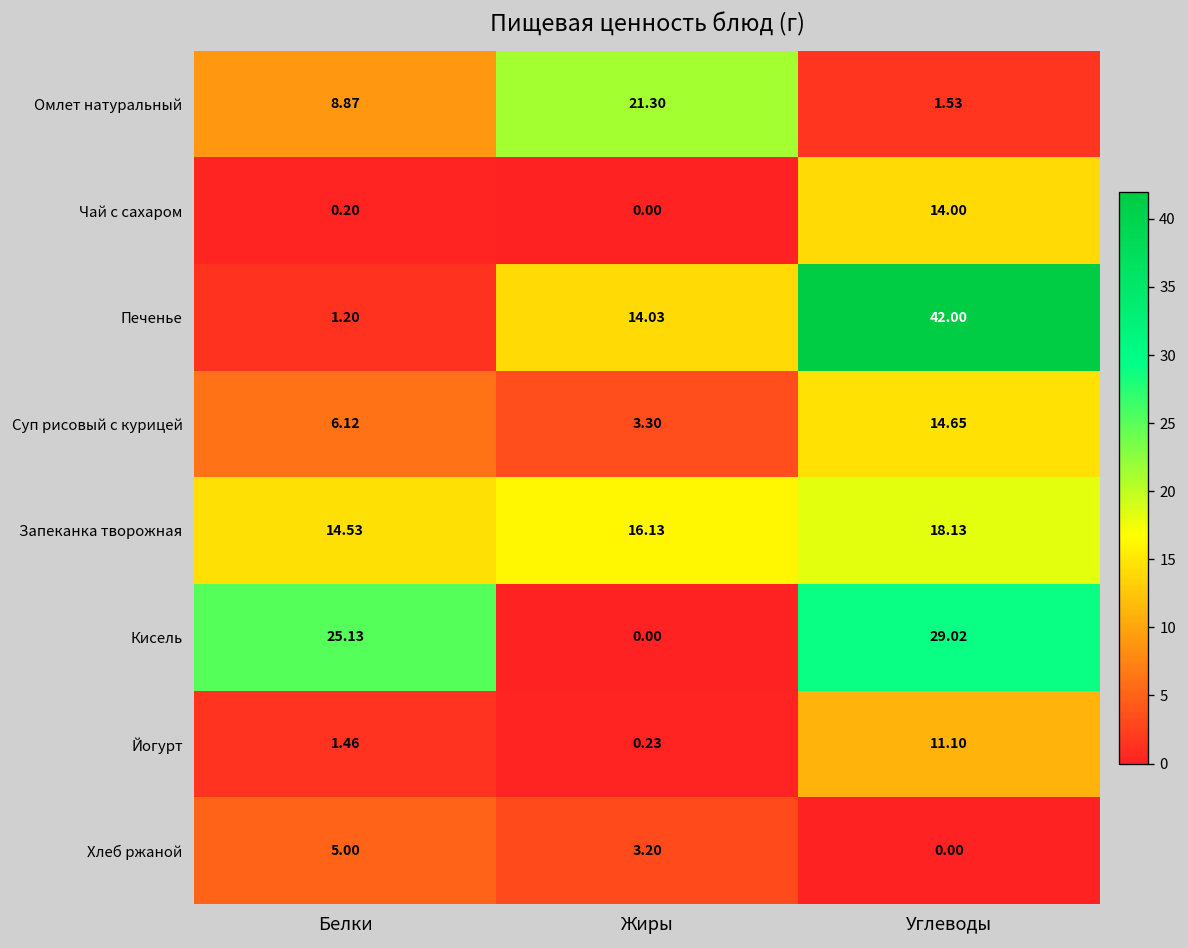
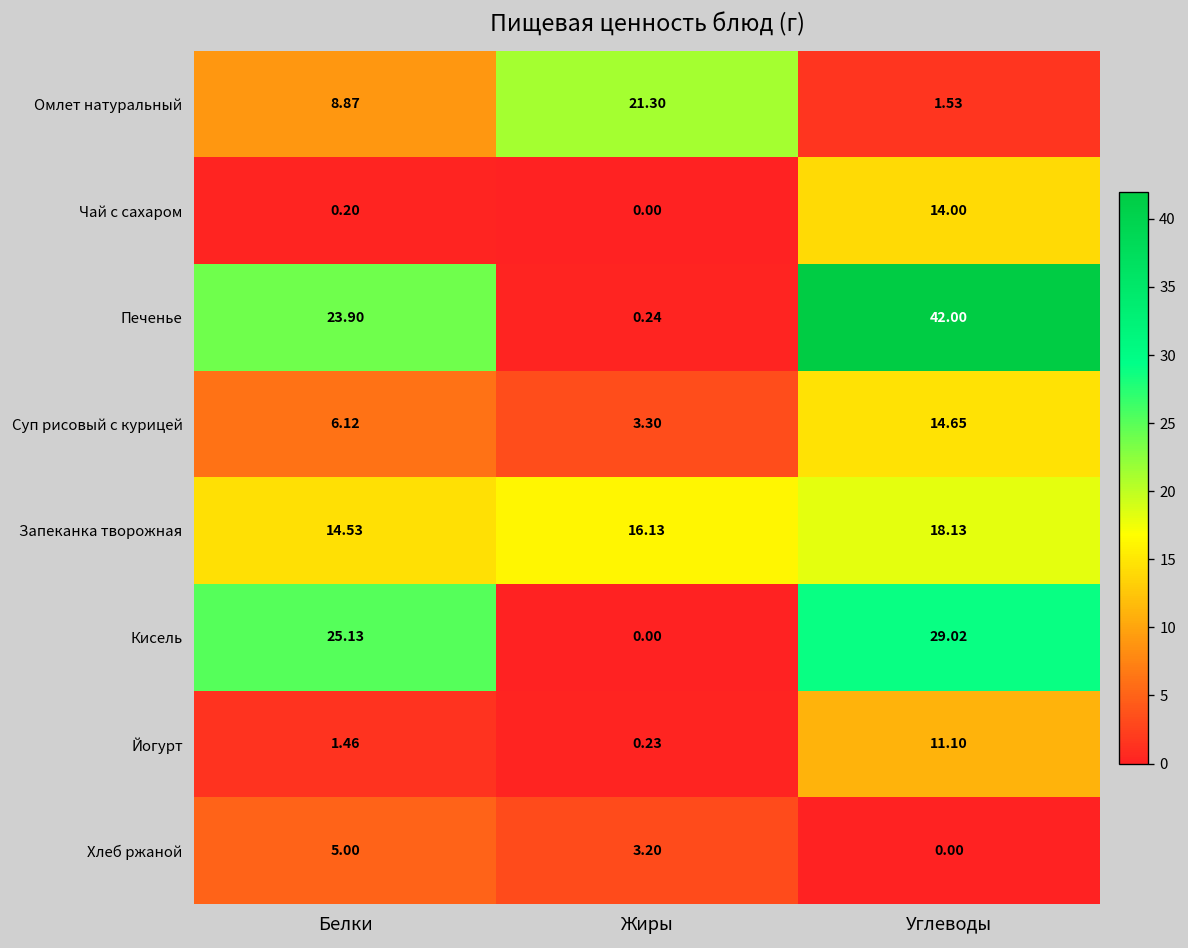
Печенье, Белки: 1.20 -> 23.90
Печенье, Жиры: 14.03 -> 0.24
